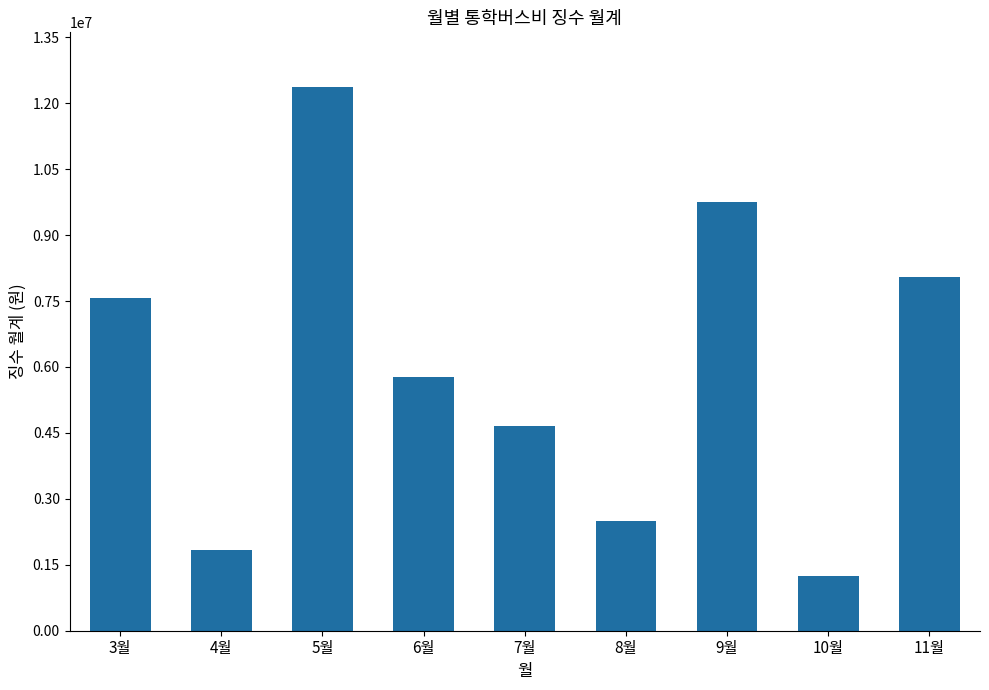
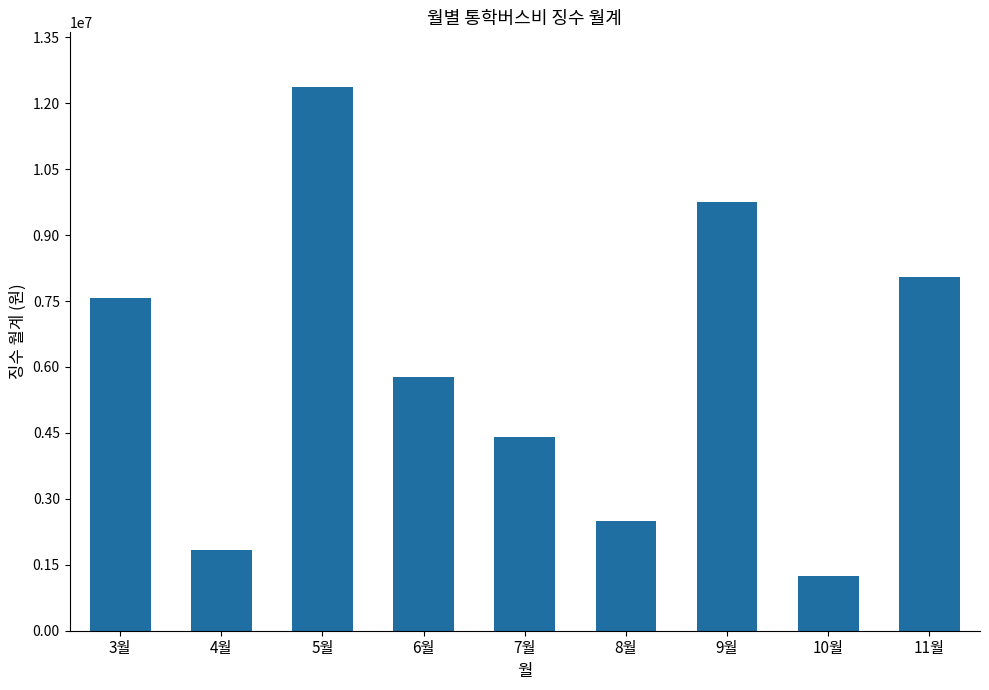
7월: 4700000 -> 4400000
